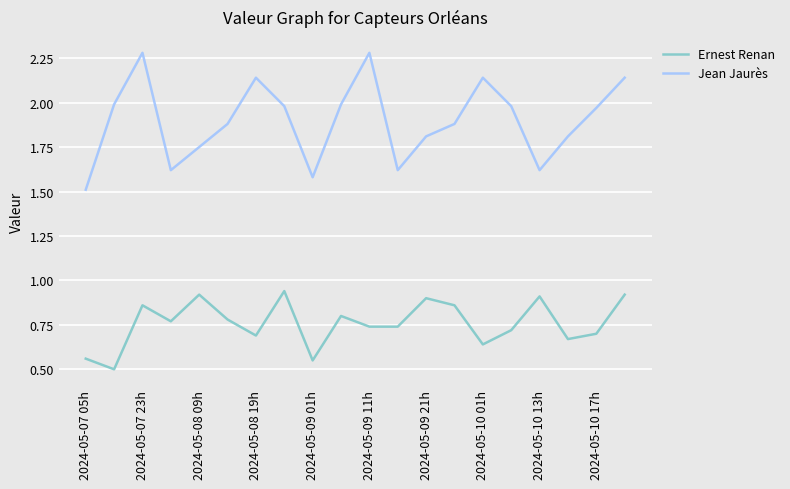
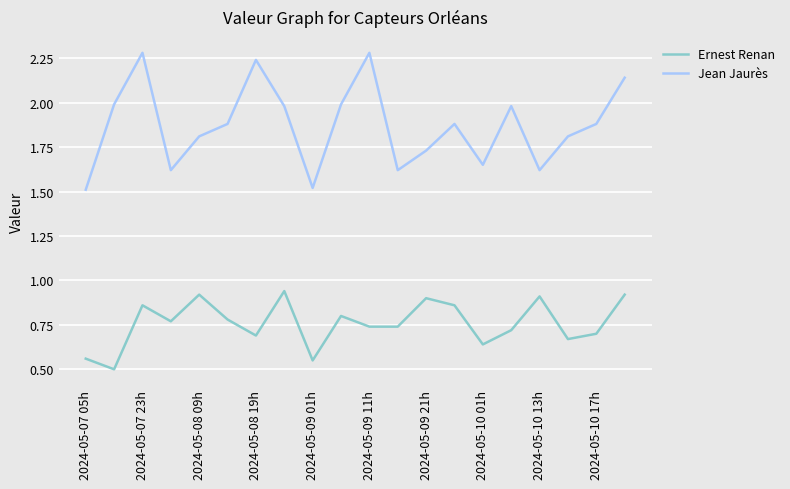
Jean Jaurès, 2024-05-08 09h: 1.75 -> 1.81
Jean Jaurès, 2024-05-08 19h: 2.14 -> 2.24
Jean Jaurès, 2024-05-09 01h: 1.58 -> 1.52
Jean Jaurès, 2024-05-09 21h: 1.81 -> 1.73
Jean Jaurès, 2024-05-10 01h: 2.14 -> 1.65
Jean Jaurès, 2024-05-10 17h: 1.97 -> 1.88
